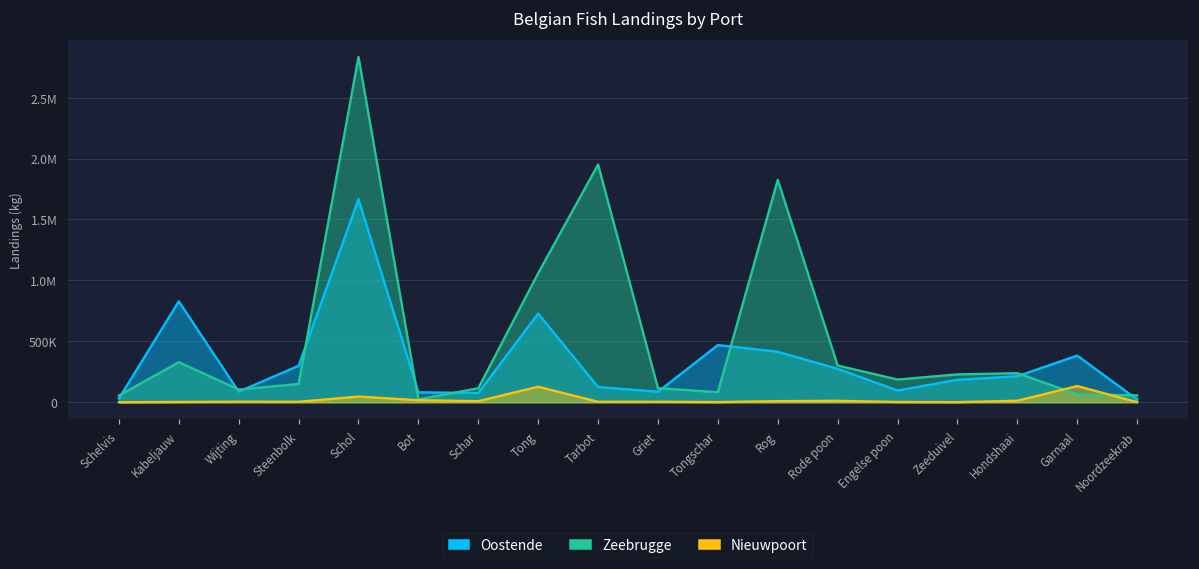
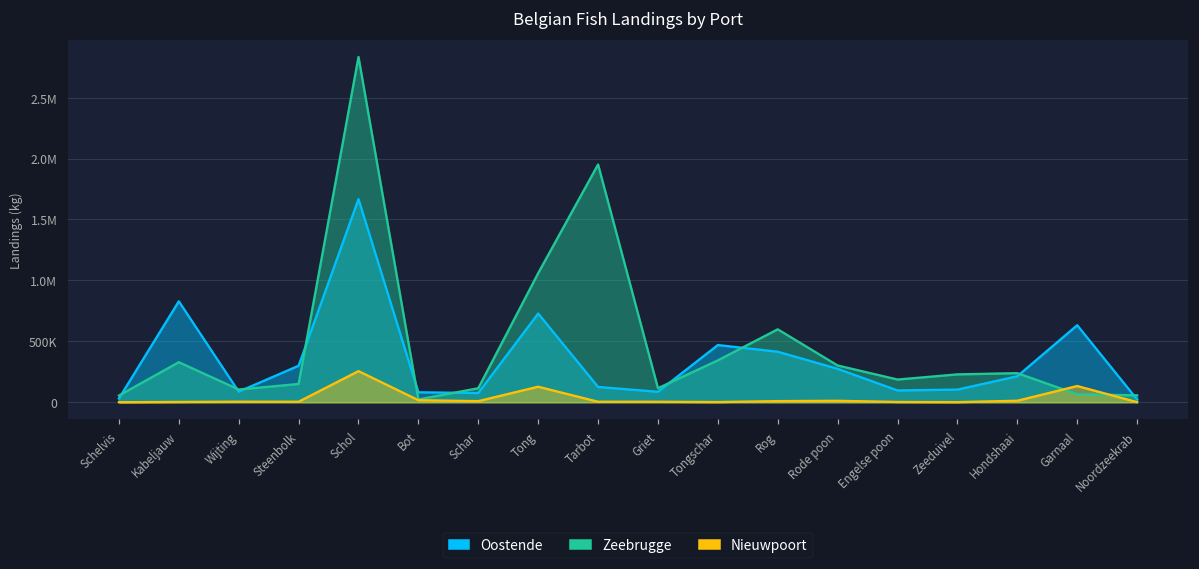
Nieuwpoort, Schol: 50000 -> 260000
Zeebrugge, Tongschar: 80000 -> 340000
Zeebrugge, Rog: 1830000 -> 600000
Oostende, Zeeduivel: 180000 -> 100000
Oostende, Garnaal: 380000 -> 630000
